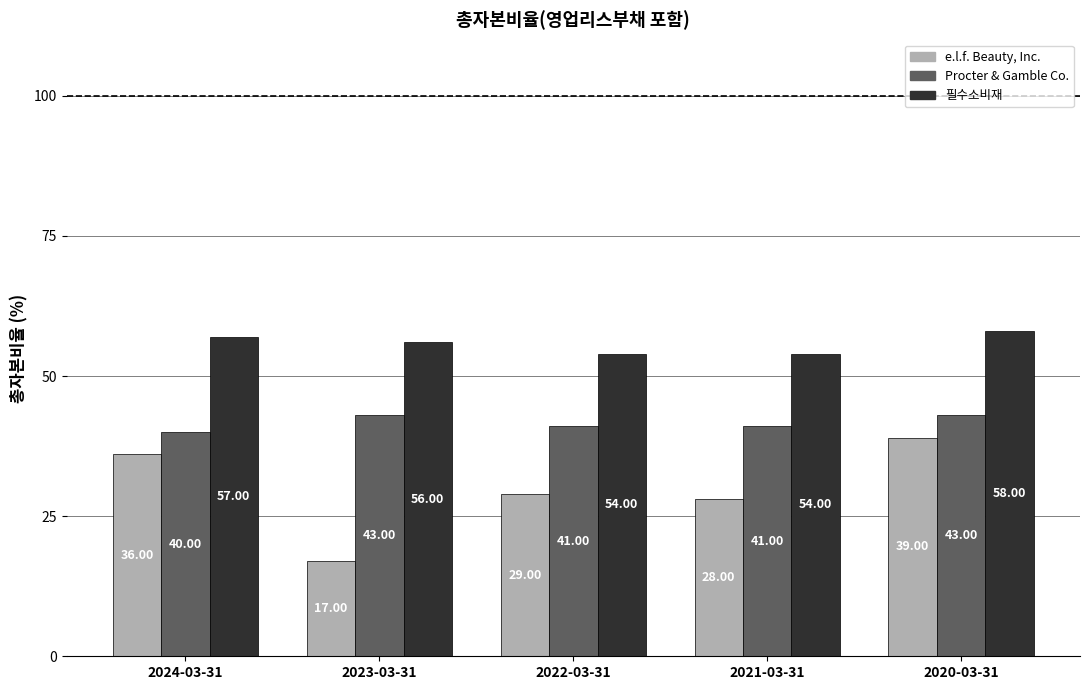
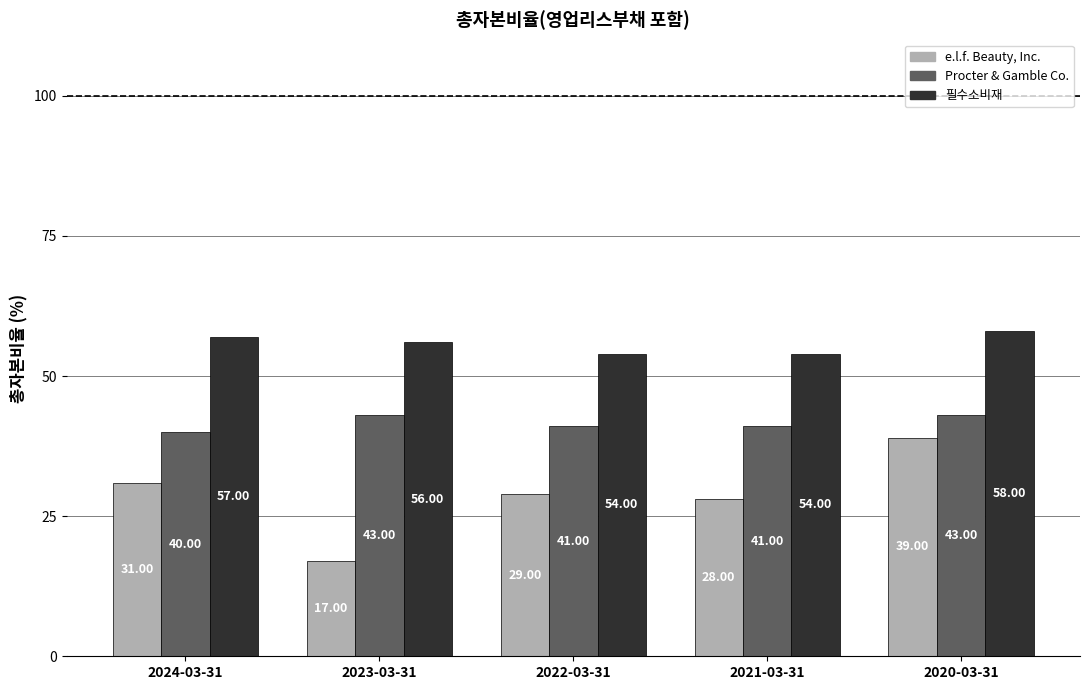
e.l.f. Beauty, Inc., 2024-03-31: 36.00 -> 31.00
